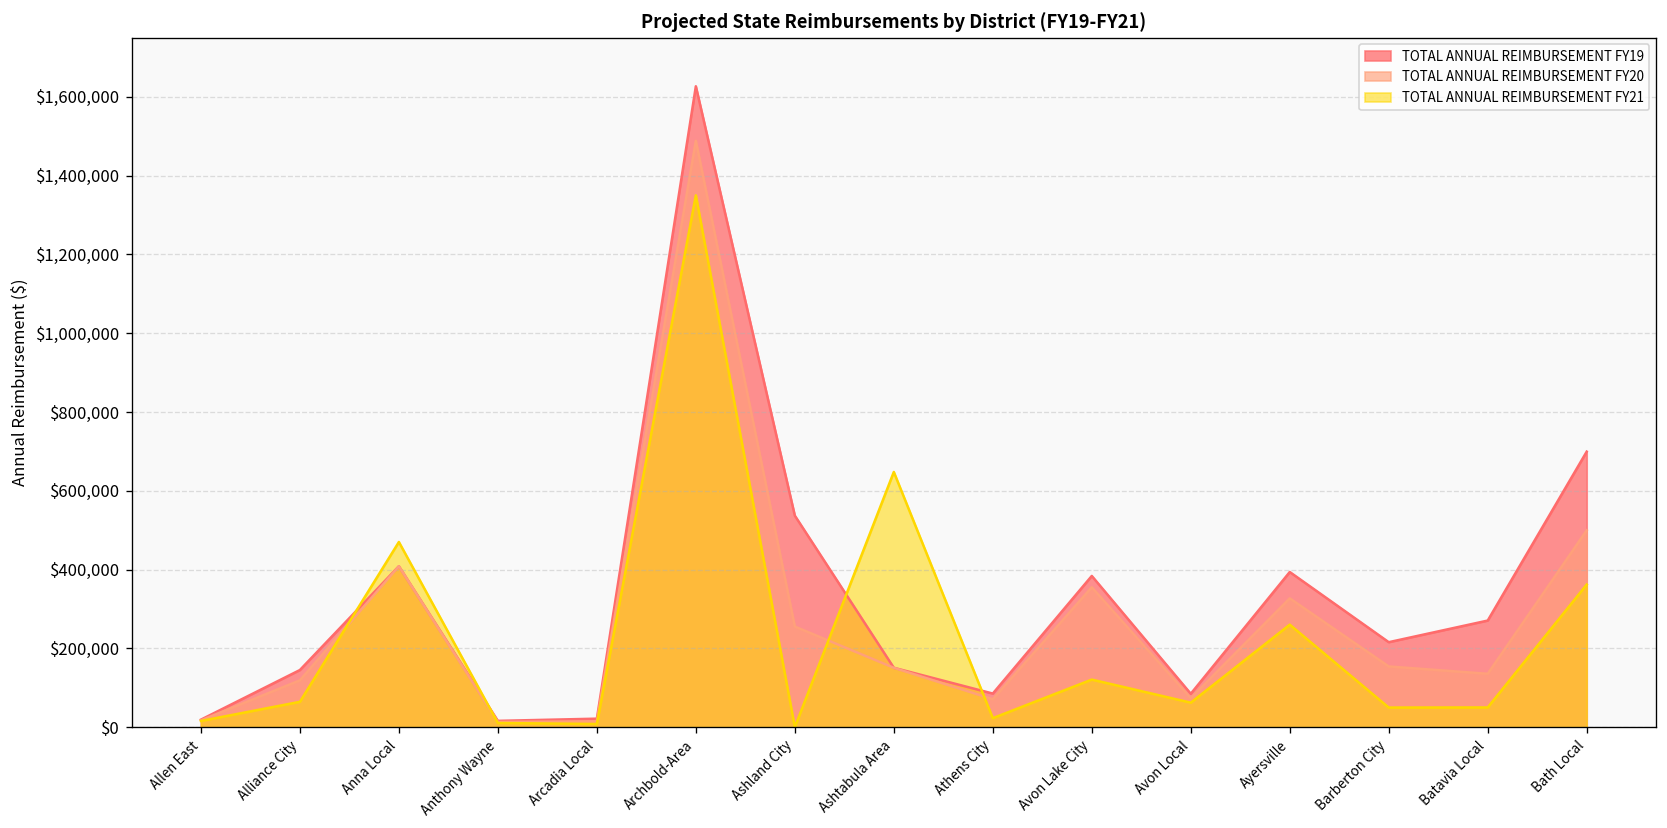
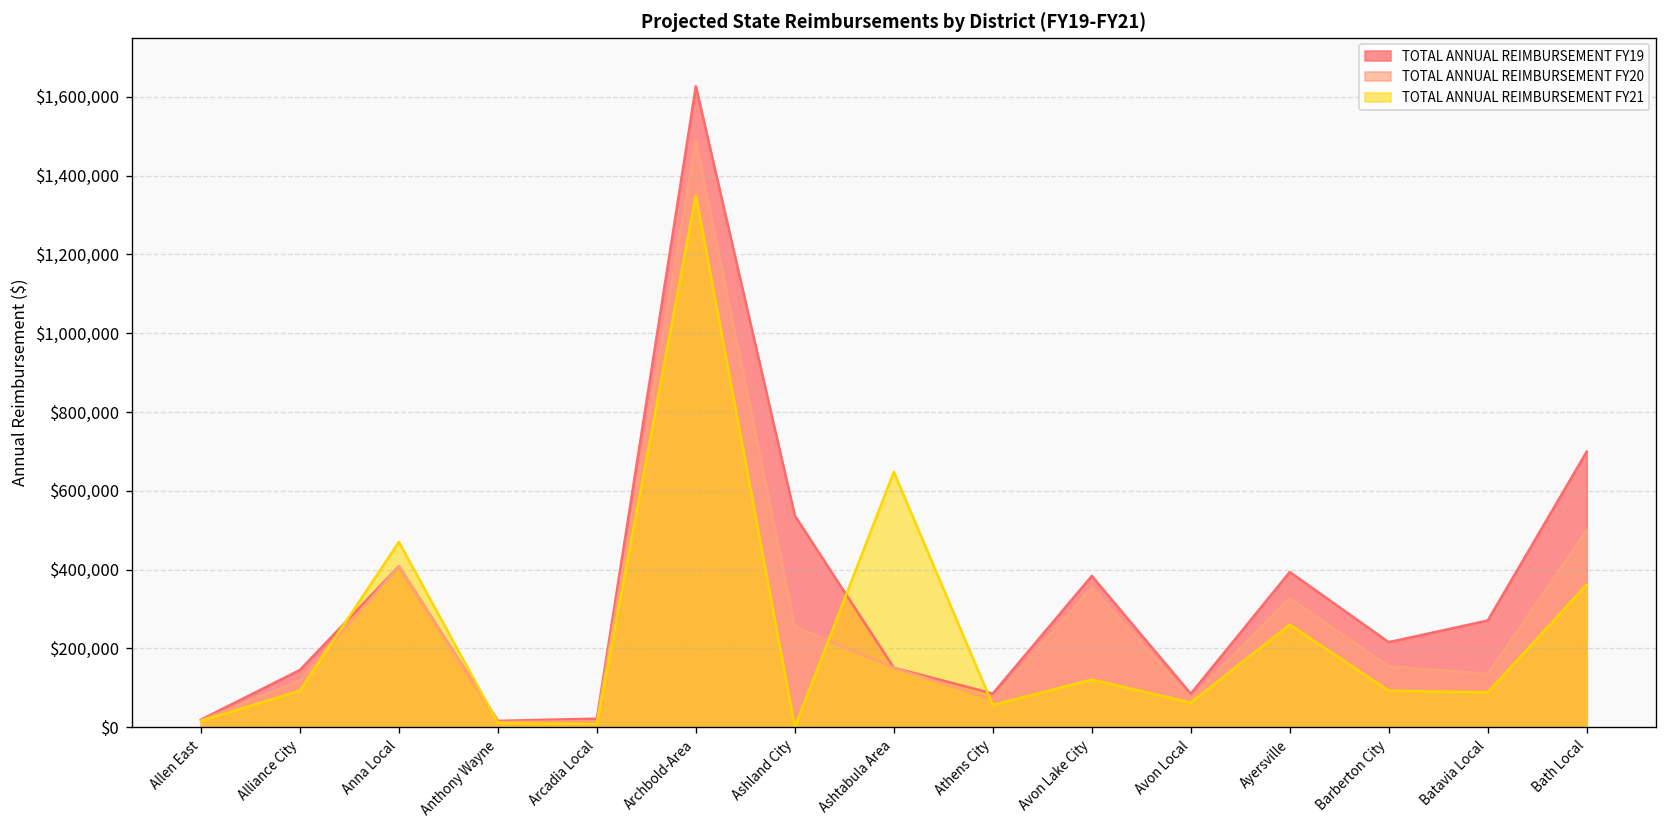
TOTAL ANNUAL REIMBURSEMENT FY21, Alliance City: $60,000 -> $90,000
TOTAL ANNUAL REIMBURSEMENT FY21, Athens City: $20,000 -> $60,000
TOTAL ANNUAL REIMBURSEMENT FY21, Barberton City: $50,000 -> $90,000
TOTAL ANNUAL REIMBURSEMENT FY21, Batavia Local: $50,000 -> $90,000
